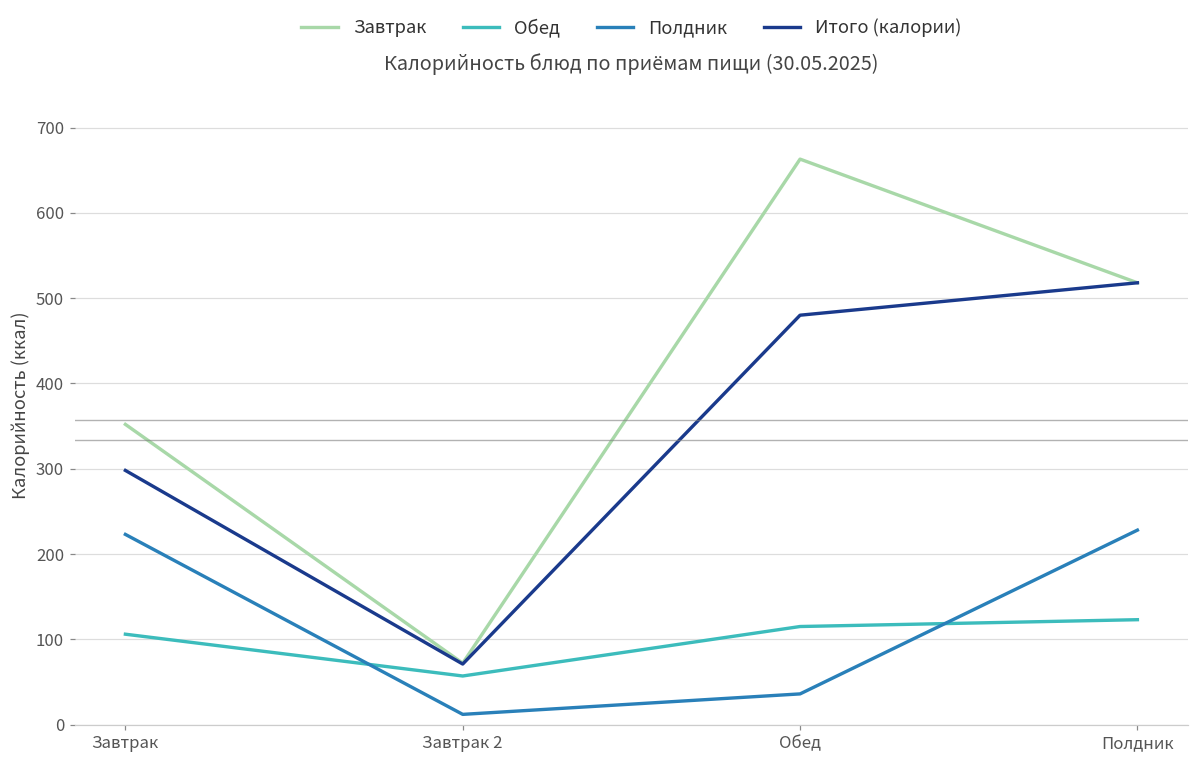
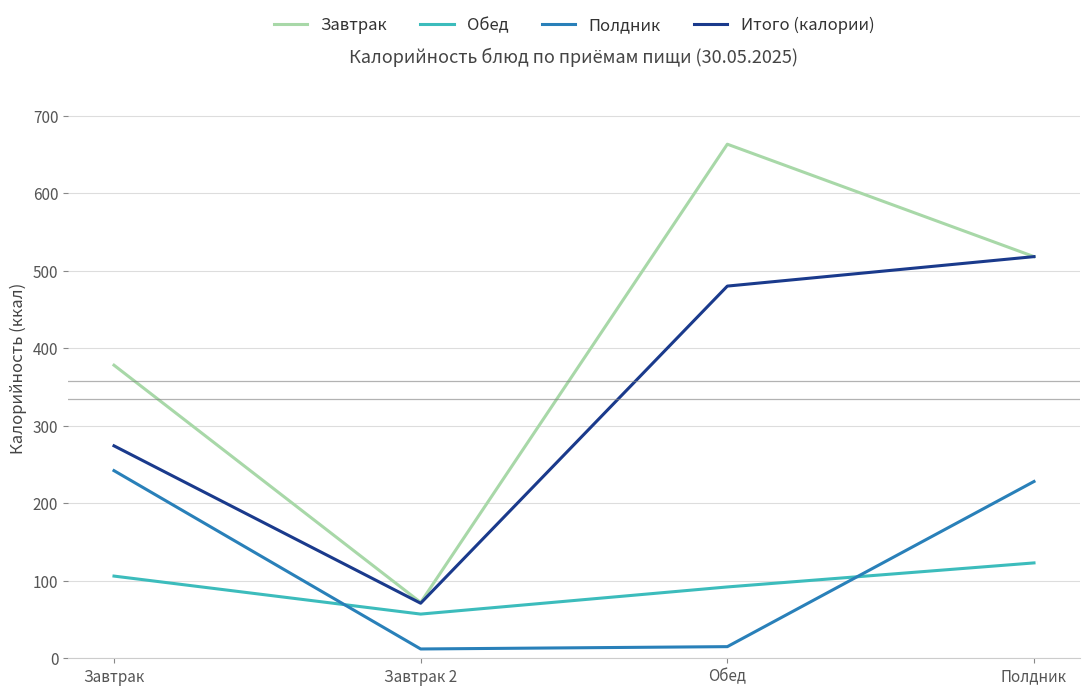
Завтрак, Завтрак: 350 -> 380
Полдник, Завтрак: 220 -> 240
Итого (калории), Завтрак: 300 -> 270
Обед, Обед: 120 -> 90
Полдник, Обед: 40 -> 20
